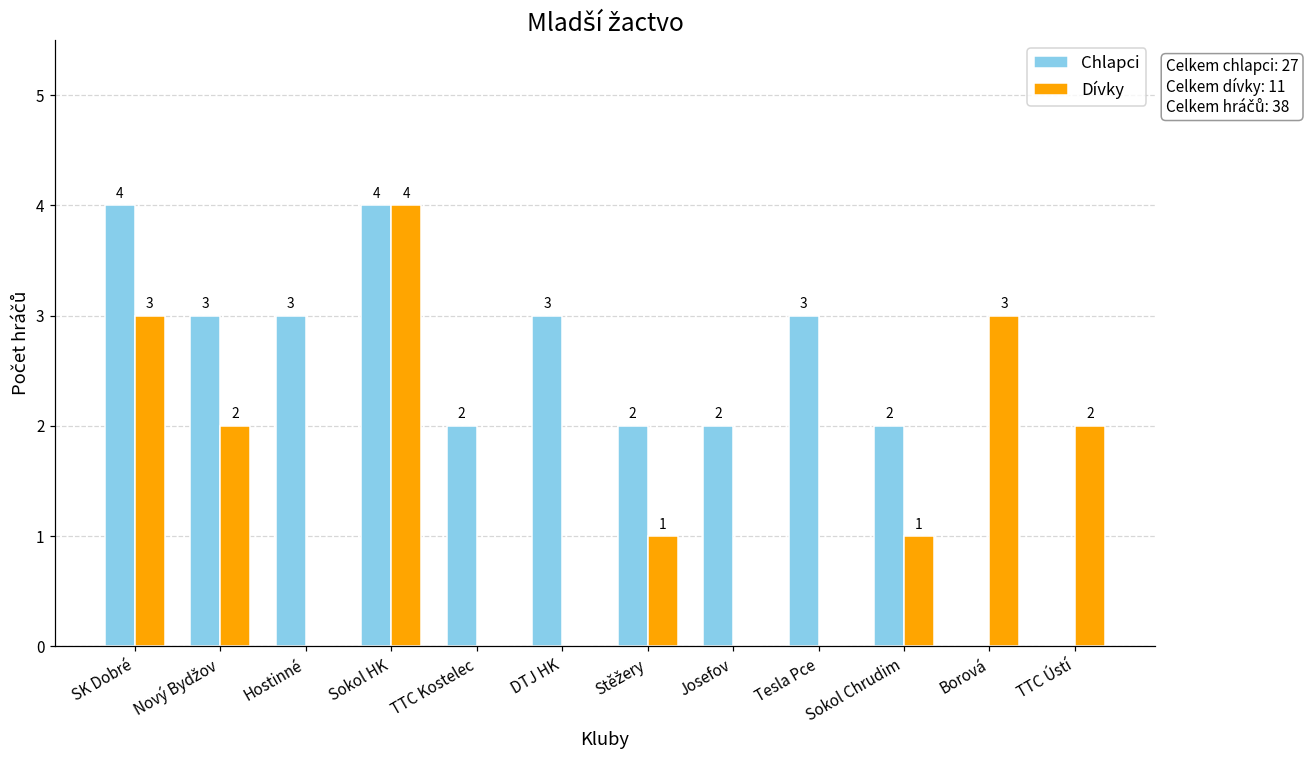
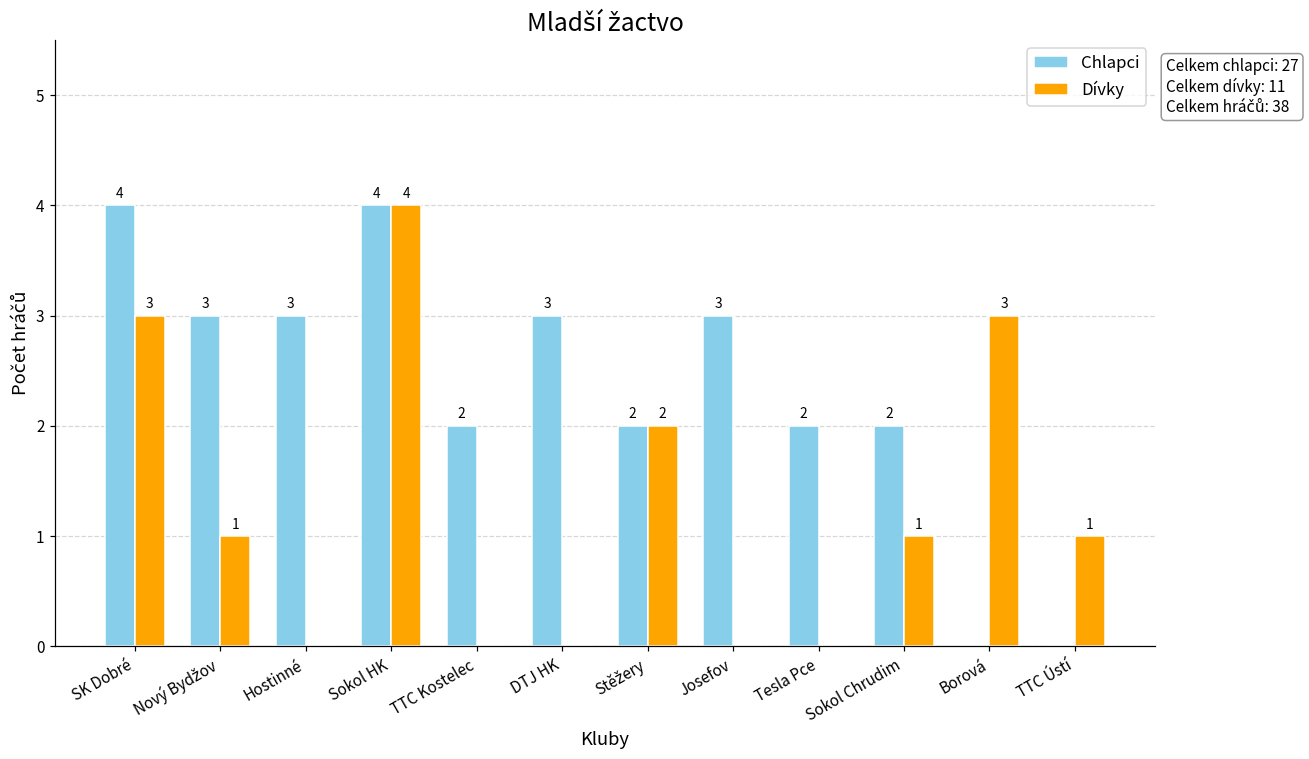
Dívky, Nový Bydžov: 2 -> 1
Dívky, Stěžery: 1 -> 2
Chlapci, Josefov: 2 -> 3
Chlapci, Tesla Pce: 3 -> 2
Dívky, TTC Ústí: 2 -> 1
